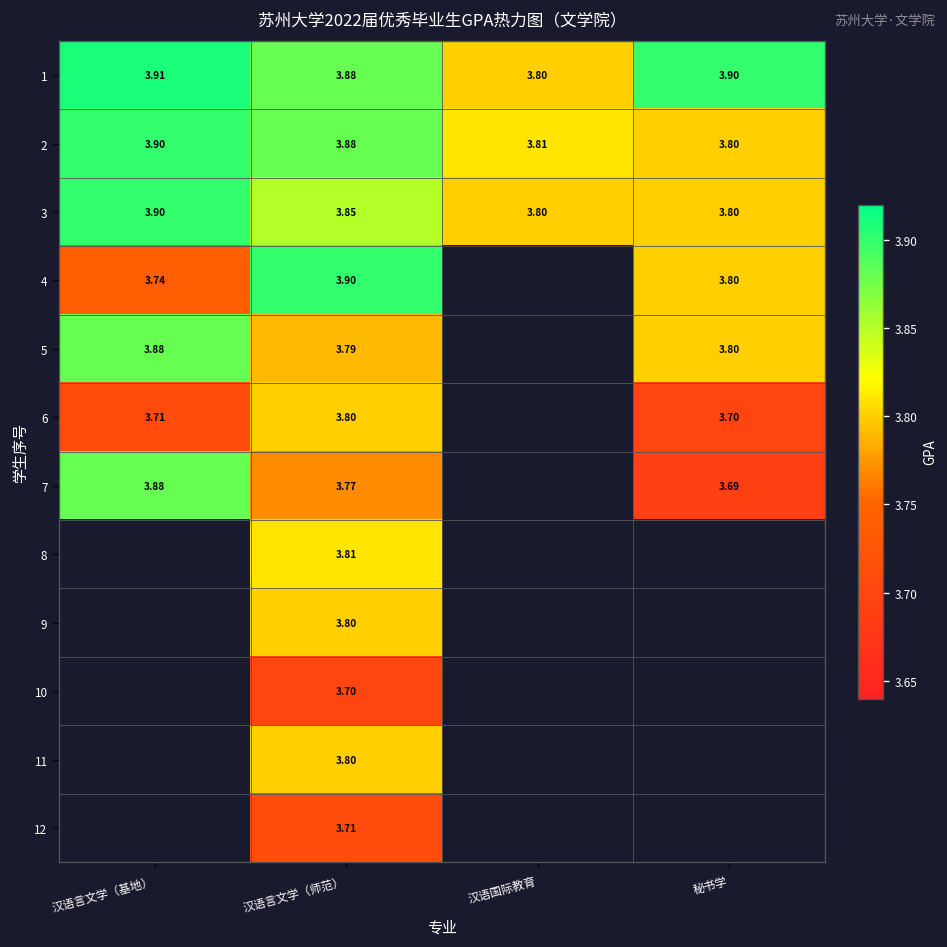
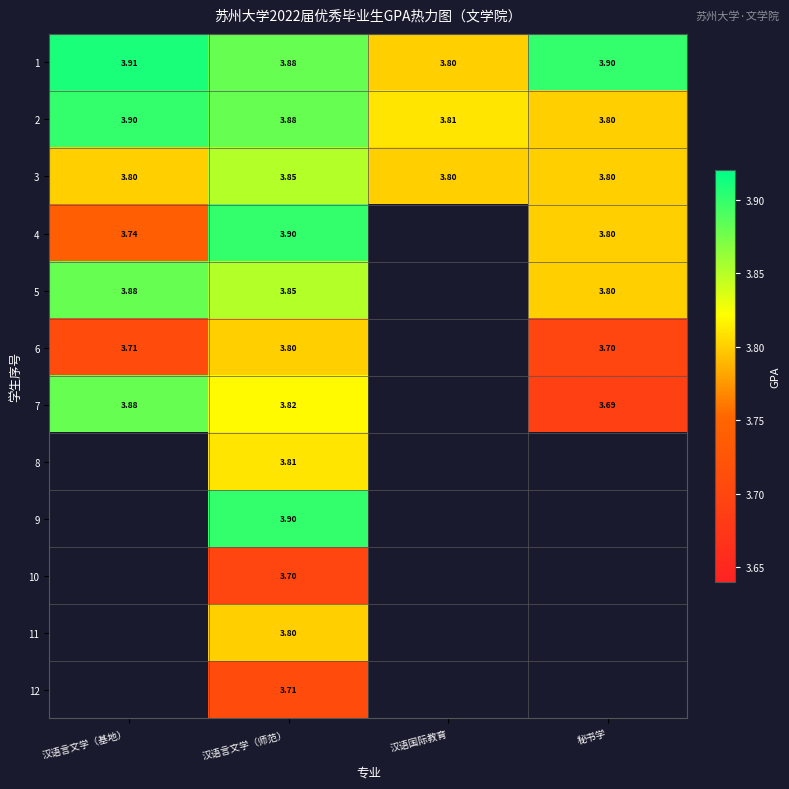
3, 汉语言文学（基地）: 3.90 -> 3.80
5, 汉语言文学（师范）: 3.79 -> 3.85
7, 汉语言文学（师范）: 3.77 -> 3.82
9, 汉语言文学（师范）: 3.80 -> 3.90
